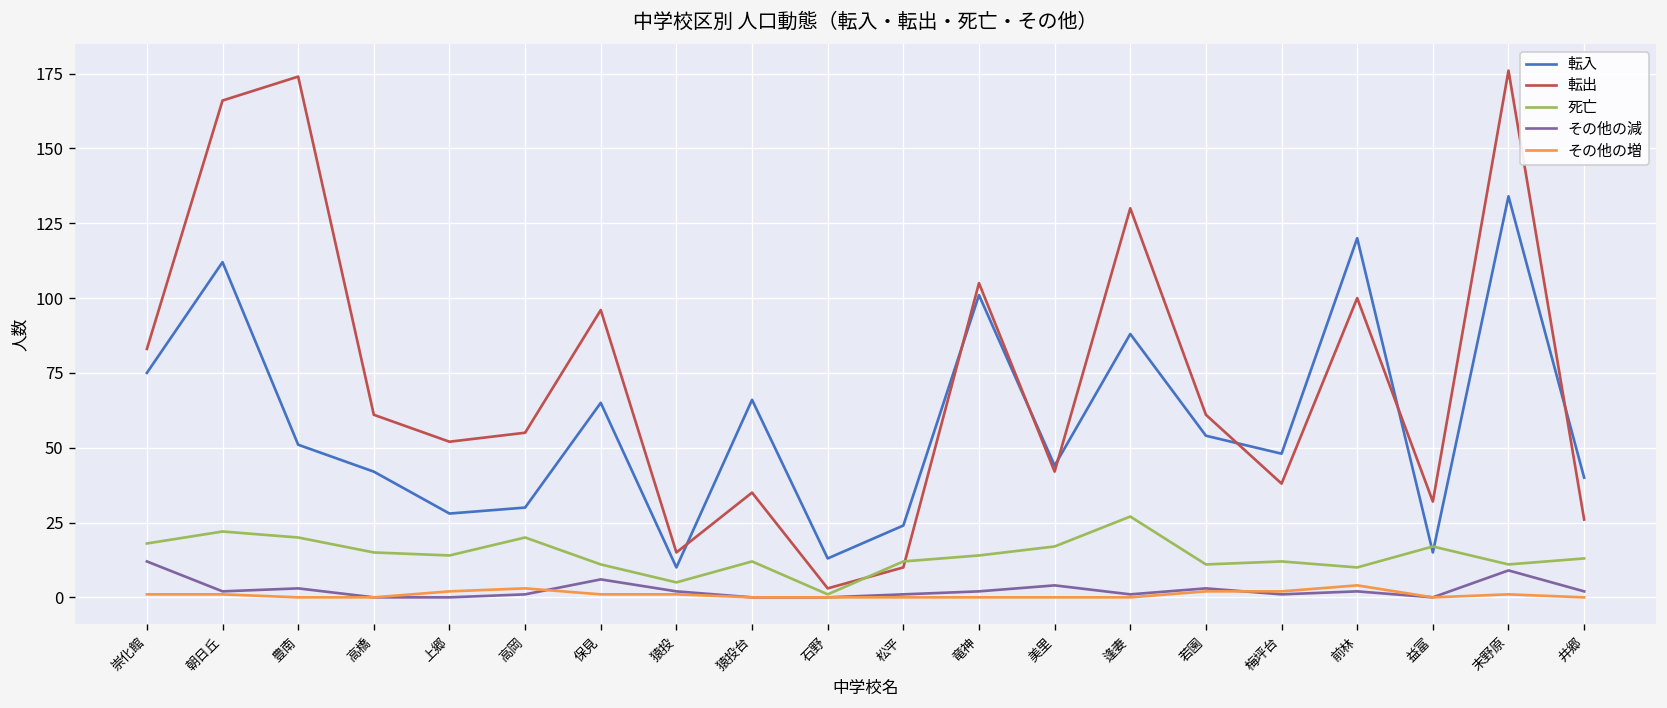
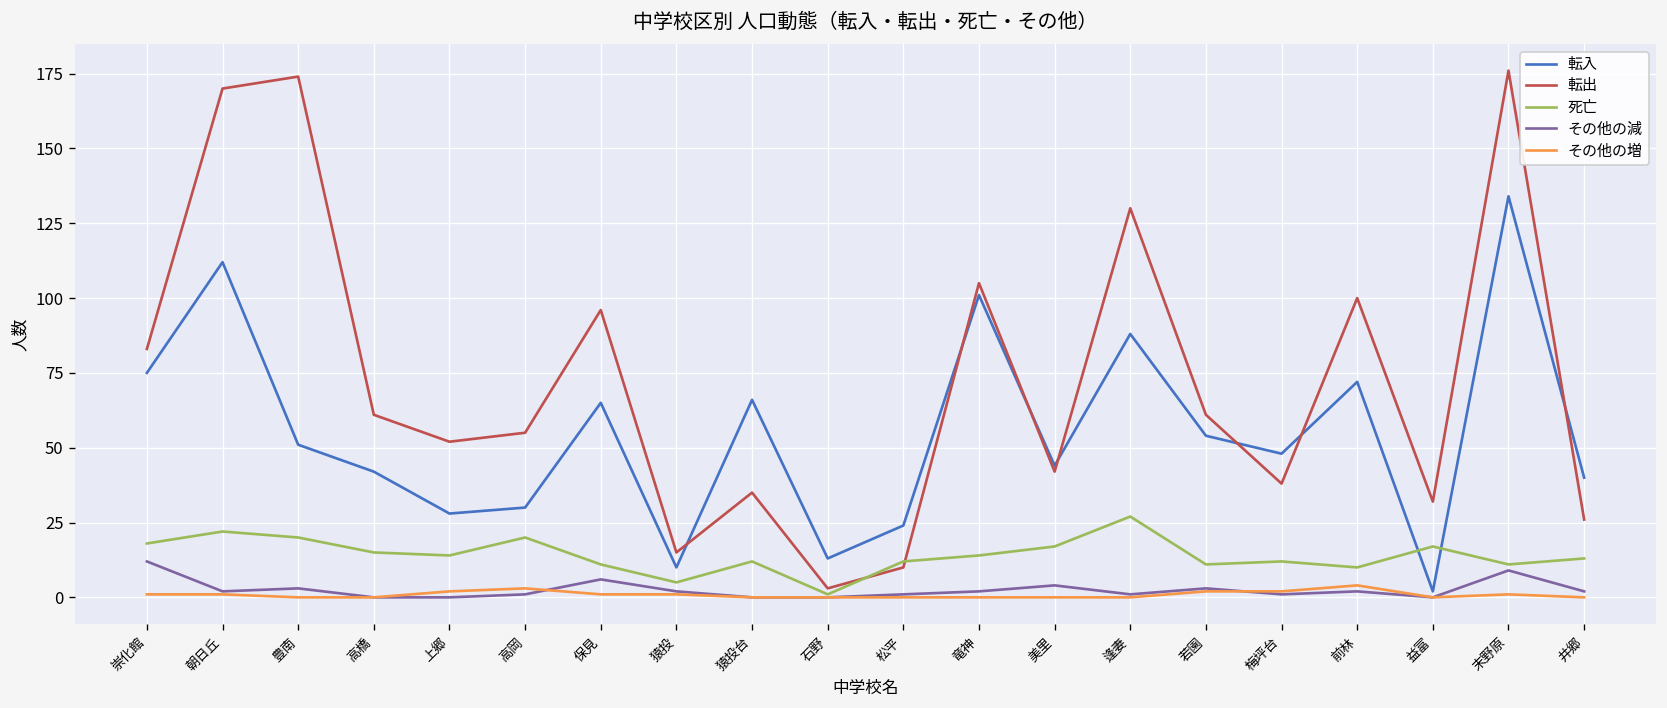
転出, 朝日丘: 166 -> 170
転入, 前林: 120 -> 72
転入, 益富: 15 -> 2
